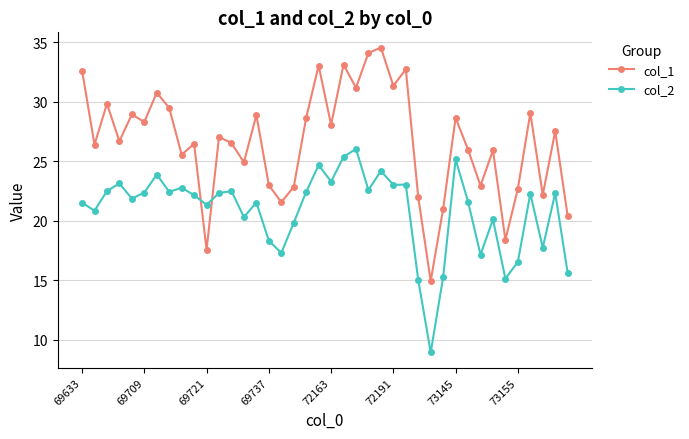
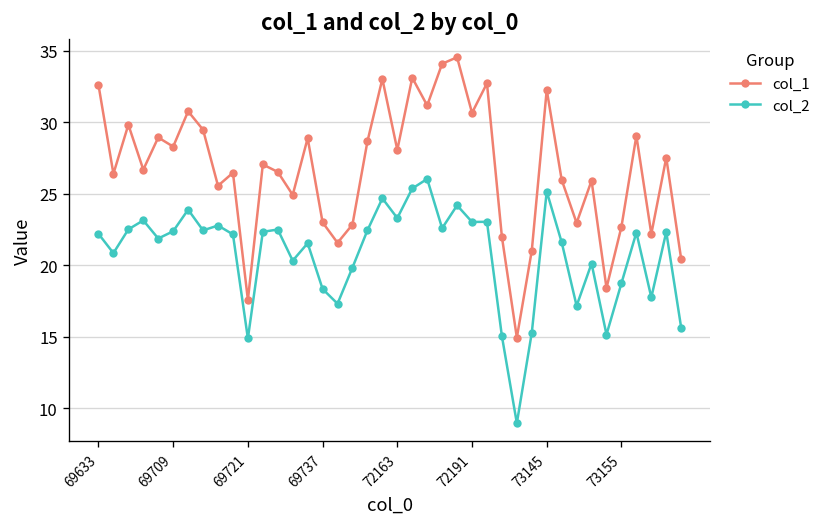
col_2, 69633: 21.5 -> 22.2
col_2, 69721: 21.3 -> 14.9
col_1, 72191: 31.3 -> 30.7
col_1, 73145: 28.6 -> 32.3
col_2, 73155: 16.6 -> 18.7
